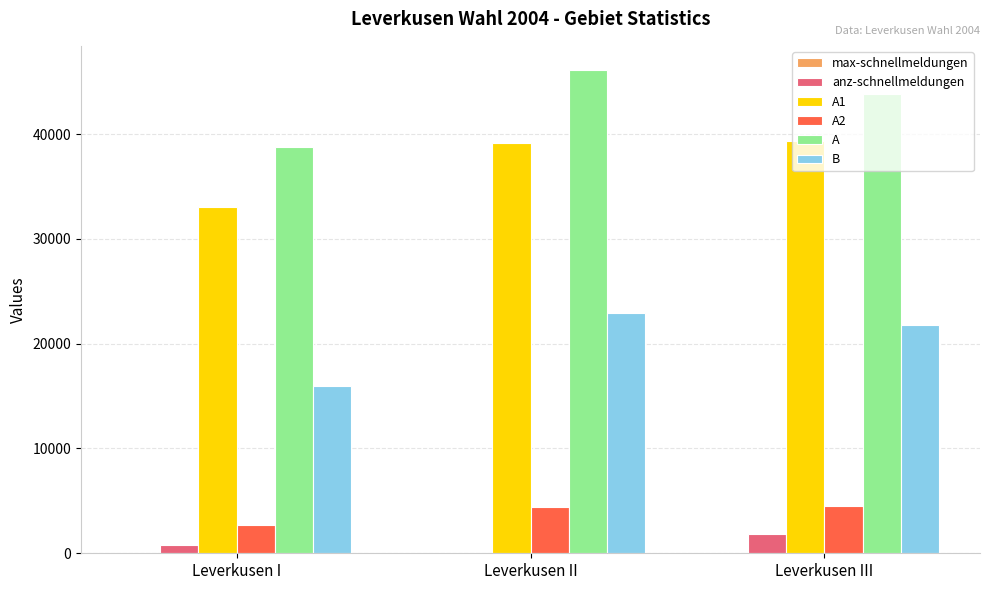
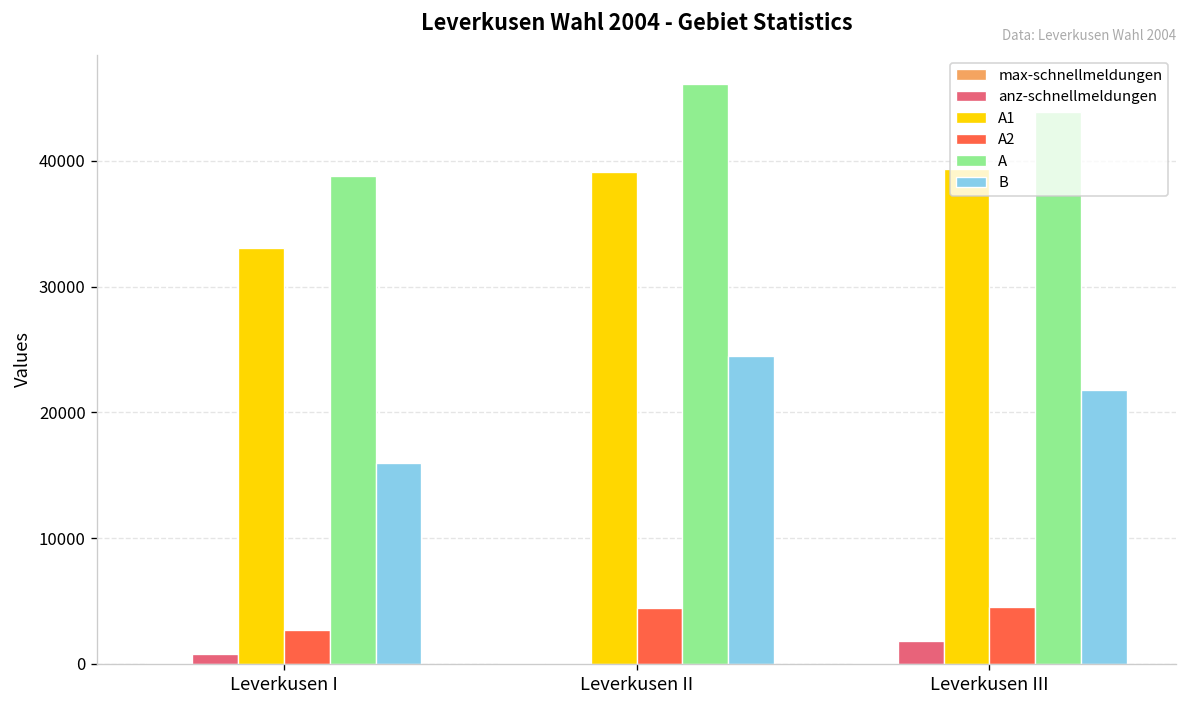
B, Leverkusen II: 22900 -> 24500
